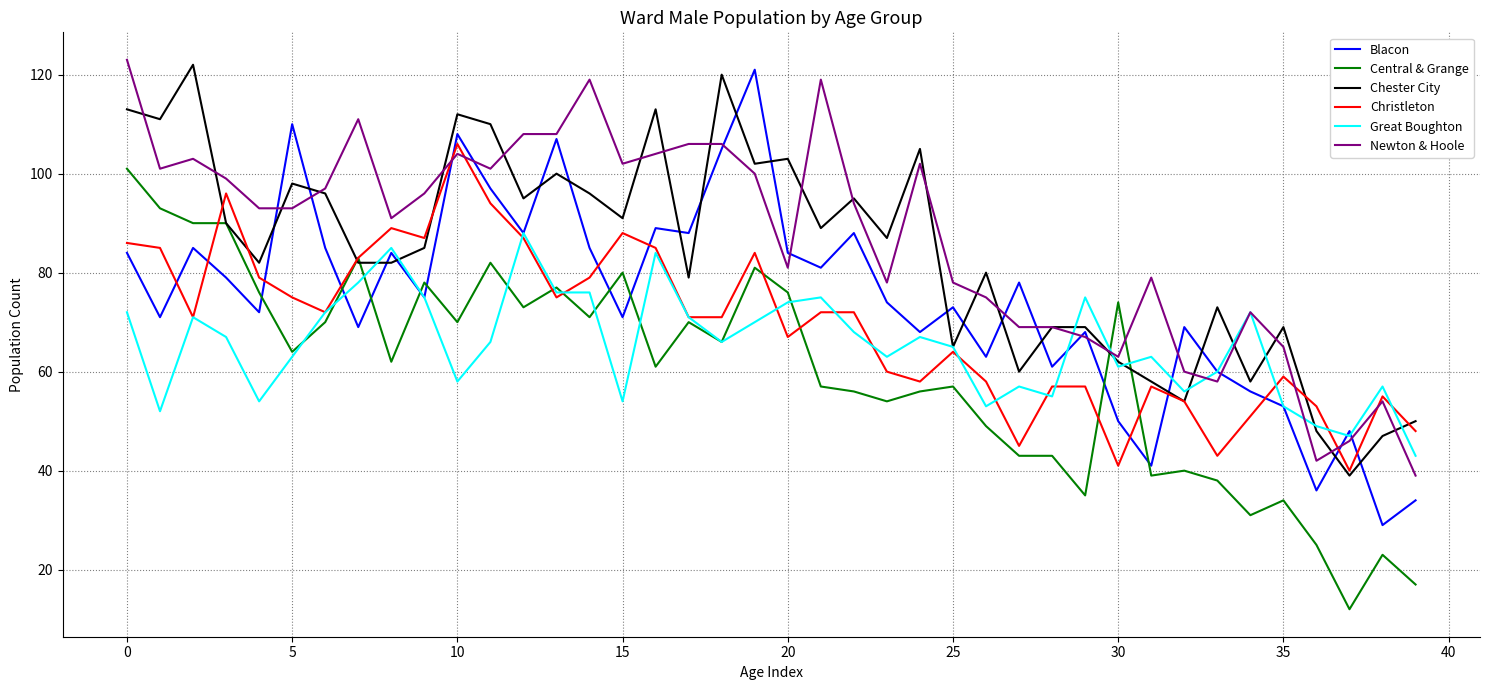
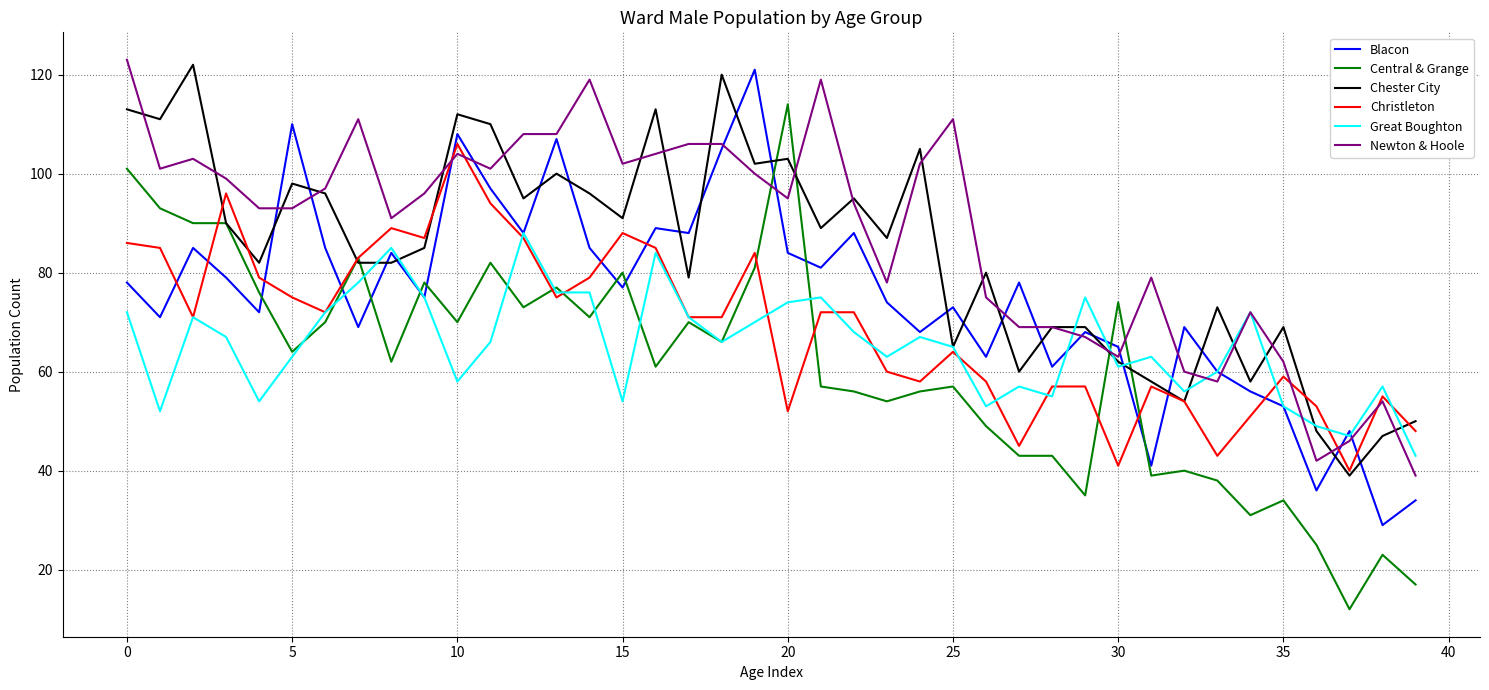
Blacon, 0: 84 -> 78
Blacon, 15: 71 -> 77
Central & Grange, 20: 76 -> 114
Christleton, 20: 67 -> 52
Newton & Hoole, 20: 81 -> 95
Newton & Hoole, 25: 78 -> 111
Blacon, 30: 50 -> 65
Newton & Hoole, 35: 65 -> 62
